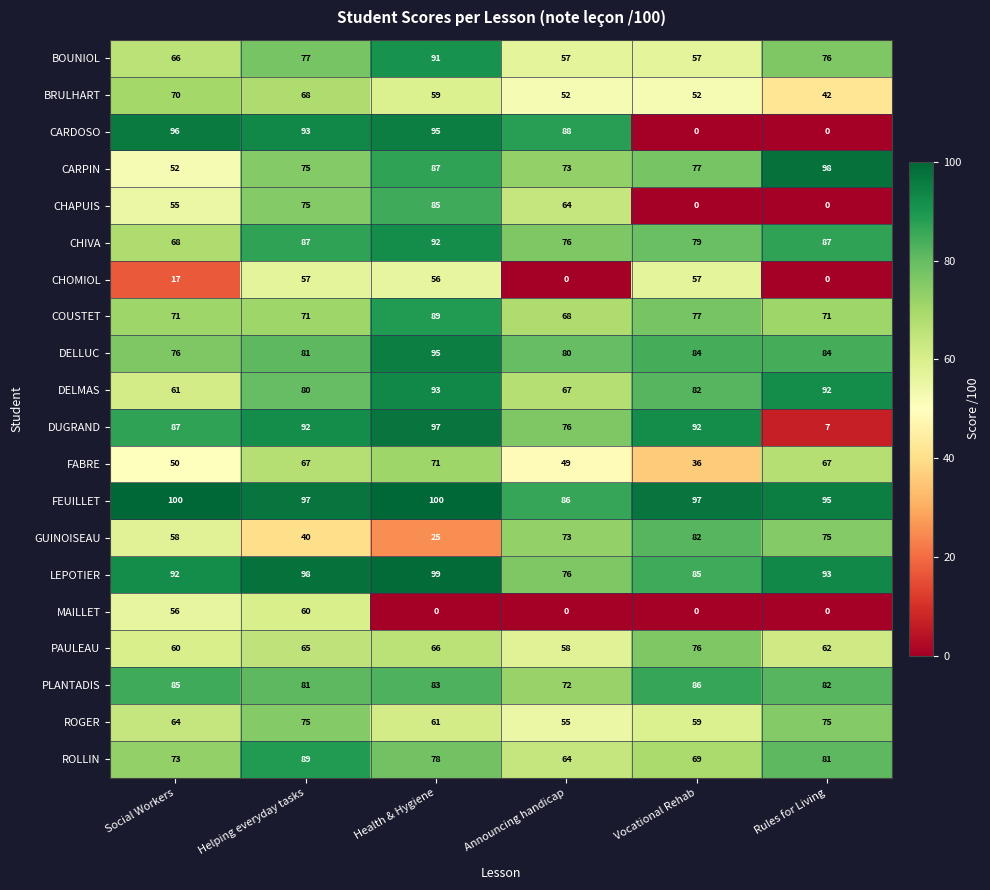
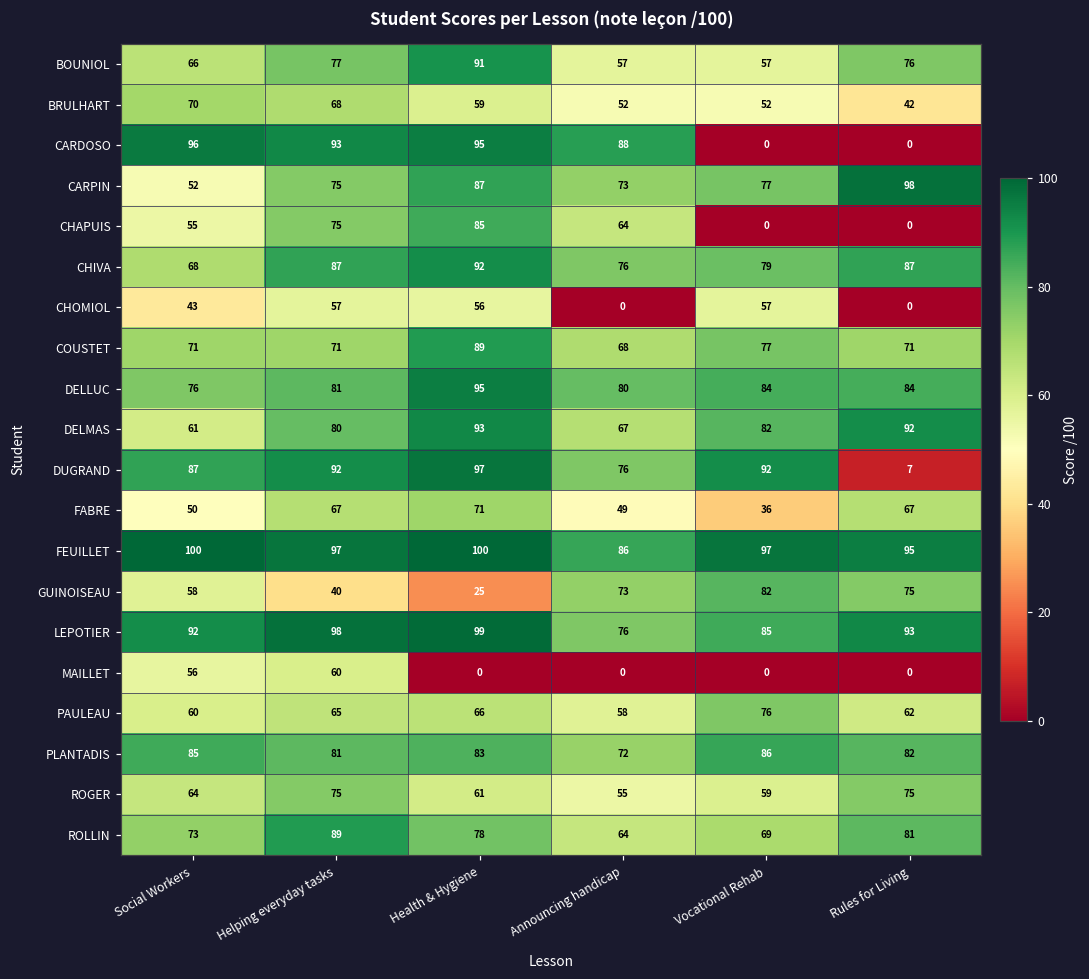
CHOMIOL, Social Workers: 17 -> 43
